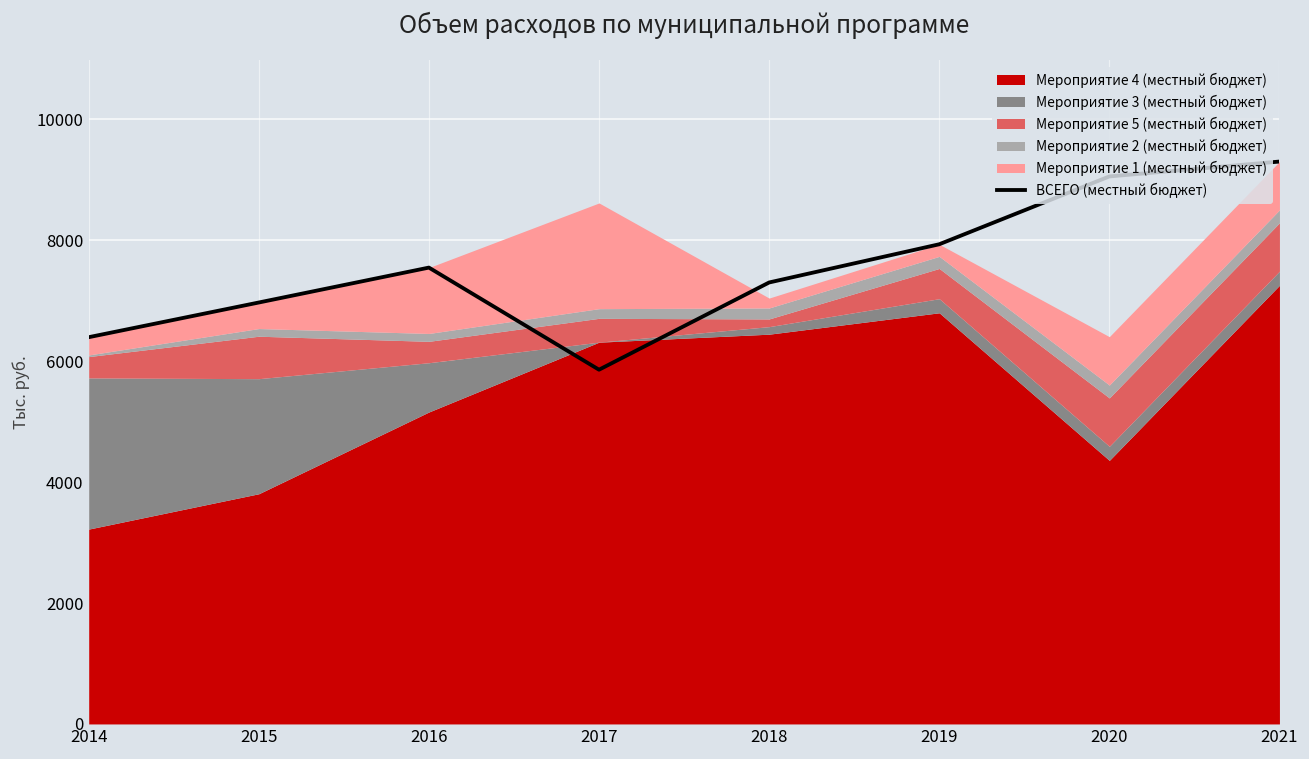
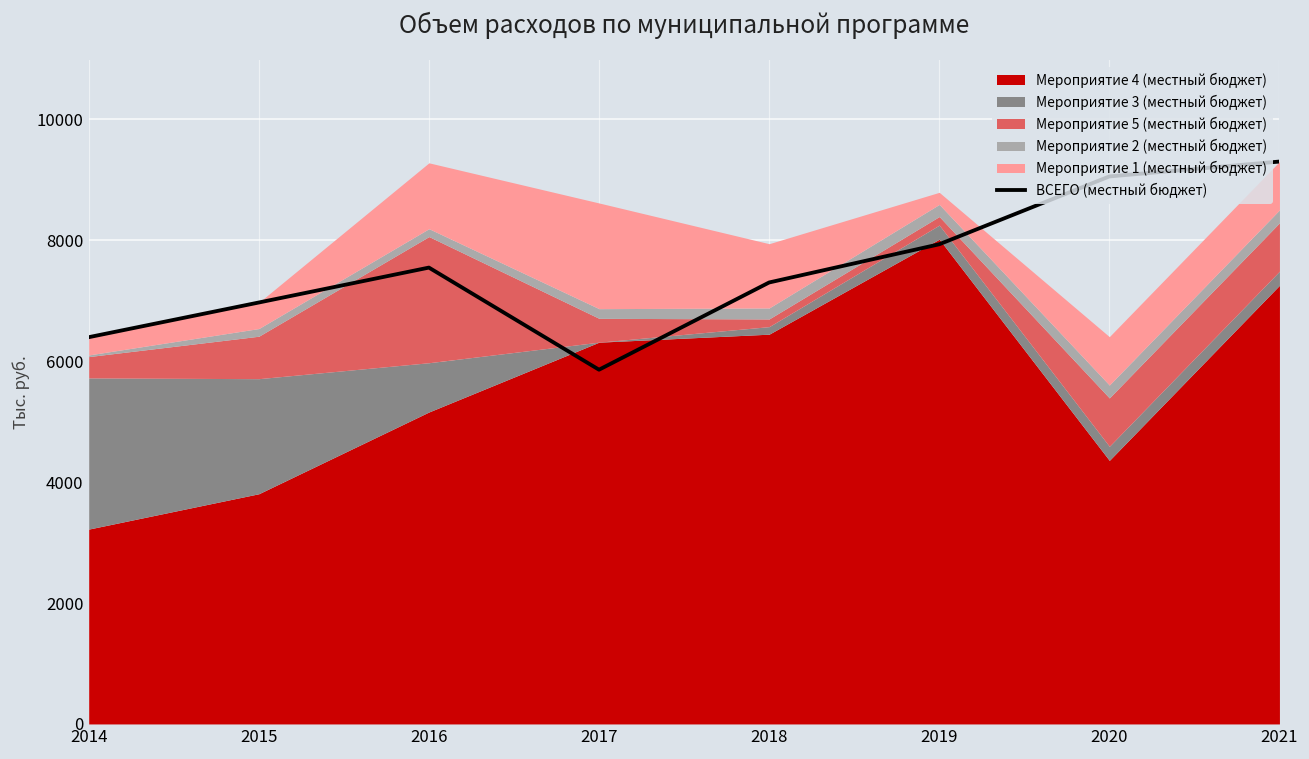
Мероприятие 5 (местный бюджет), 2016: 400 -> 2100
Мероприятие 1 (местный бюджет), 2018: 200 -> 1100
Мероприятие 4 (местный бюджет), 2019: 6800 -> 8000
Мероприятие 5 (местный бюджет), 2019: 500 -> 100
